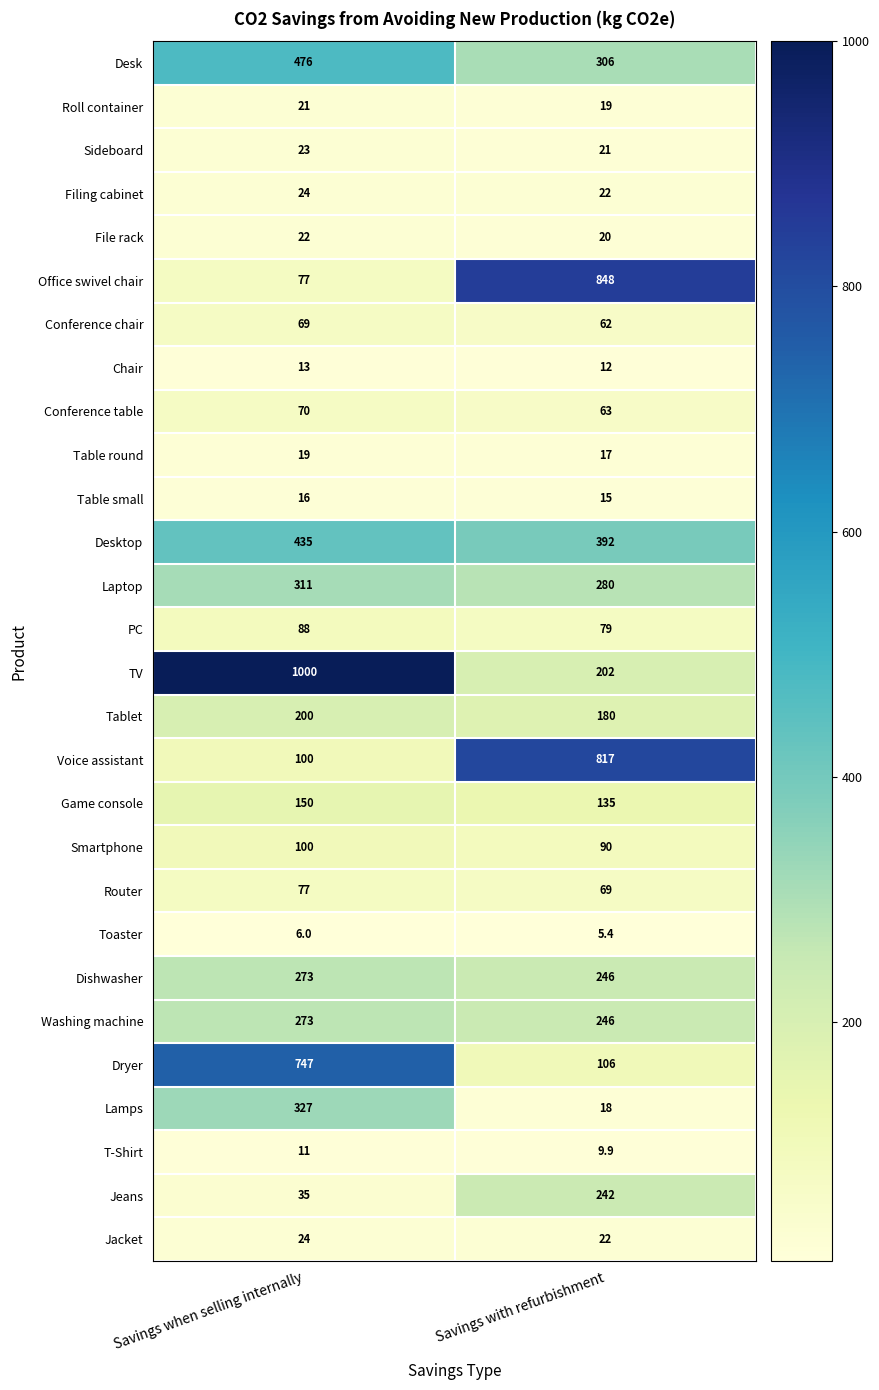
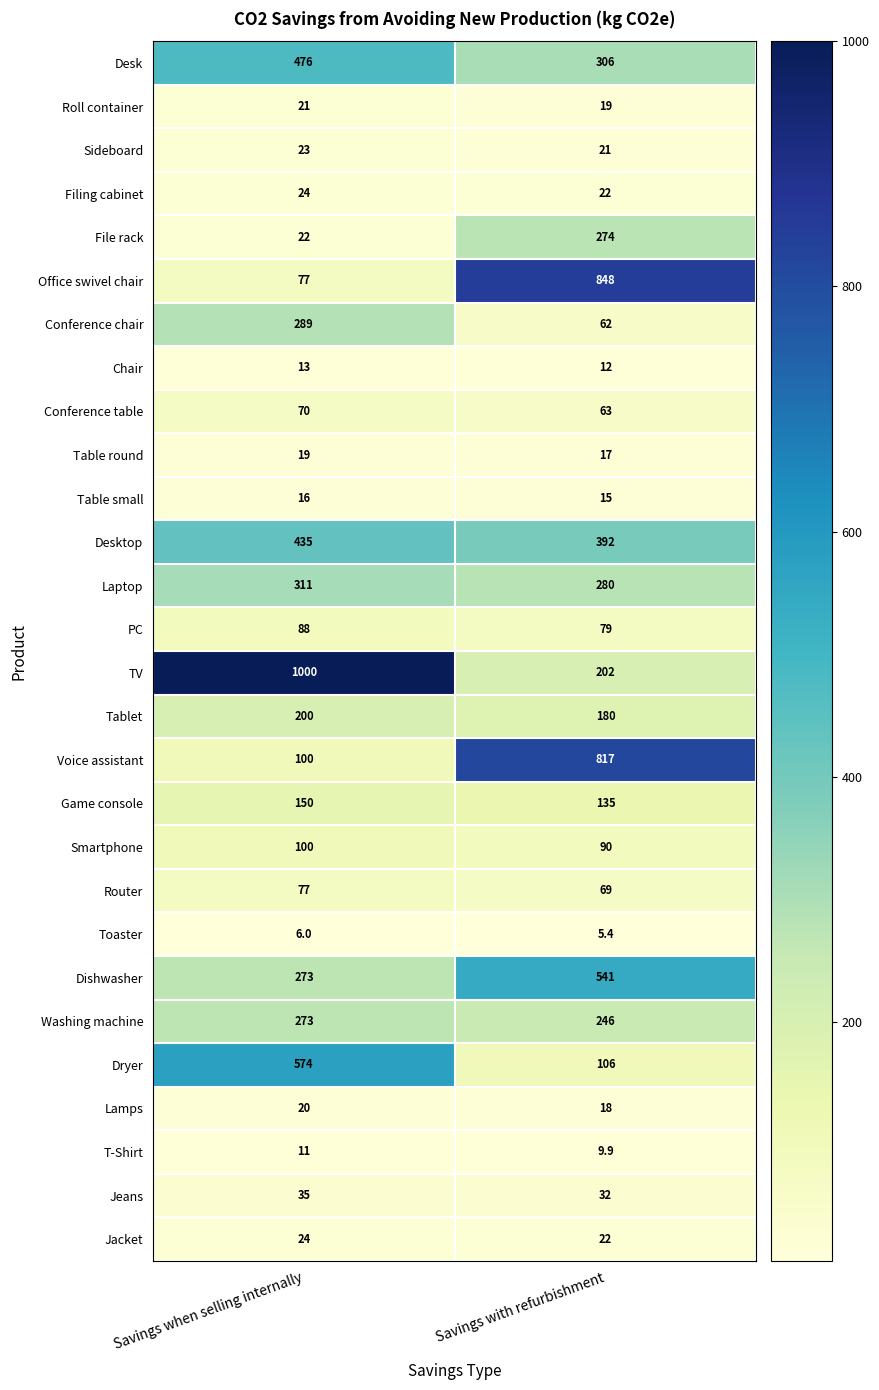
File rack, Savings with refurbishment: 20 -> 274
Conference chair, Savings when selling internally: 69 -> 289
Dishwasher, Savings with refurbishment: 246 -> 541
Dryer, Savings when selling internally: 747 -> 574
Lamps, Savings when selling internally: 327 -> 20
Jeans, Savings with refurbishment: 242 -> 32
